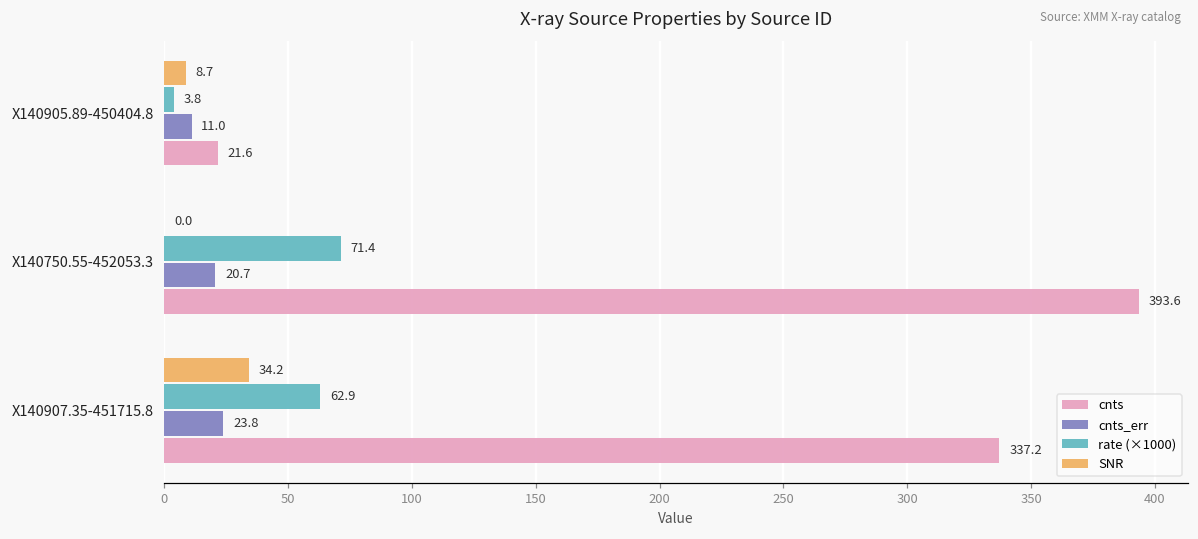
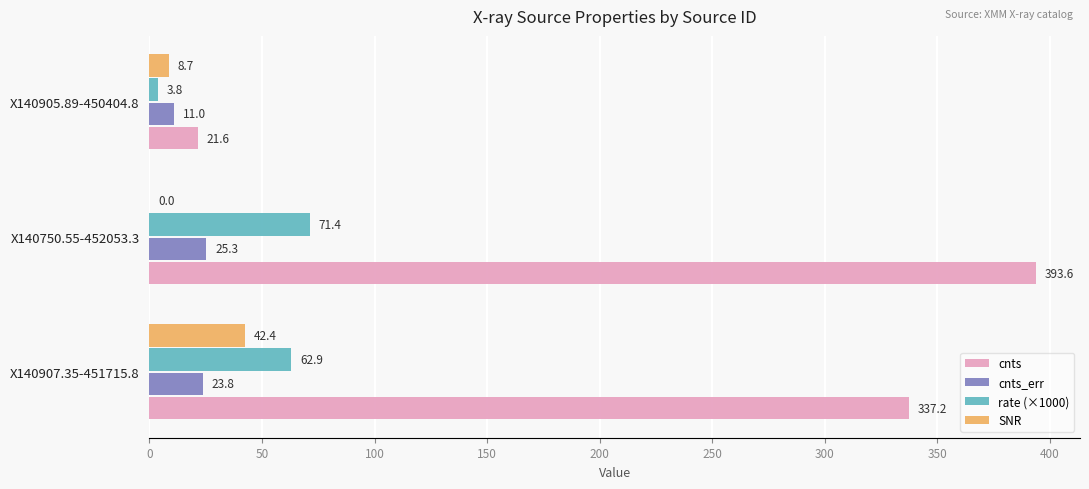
cnts_err, X140750.55-452053.3: 20.7 -> 25.3
SNR, X140907.35-451715.8: 34.2 -> 42.4
